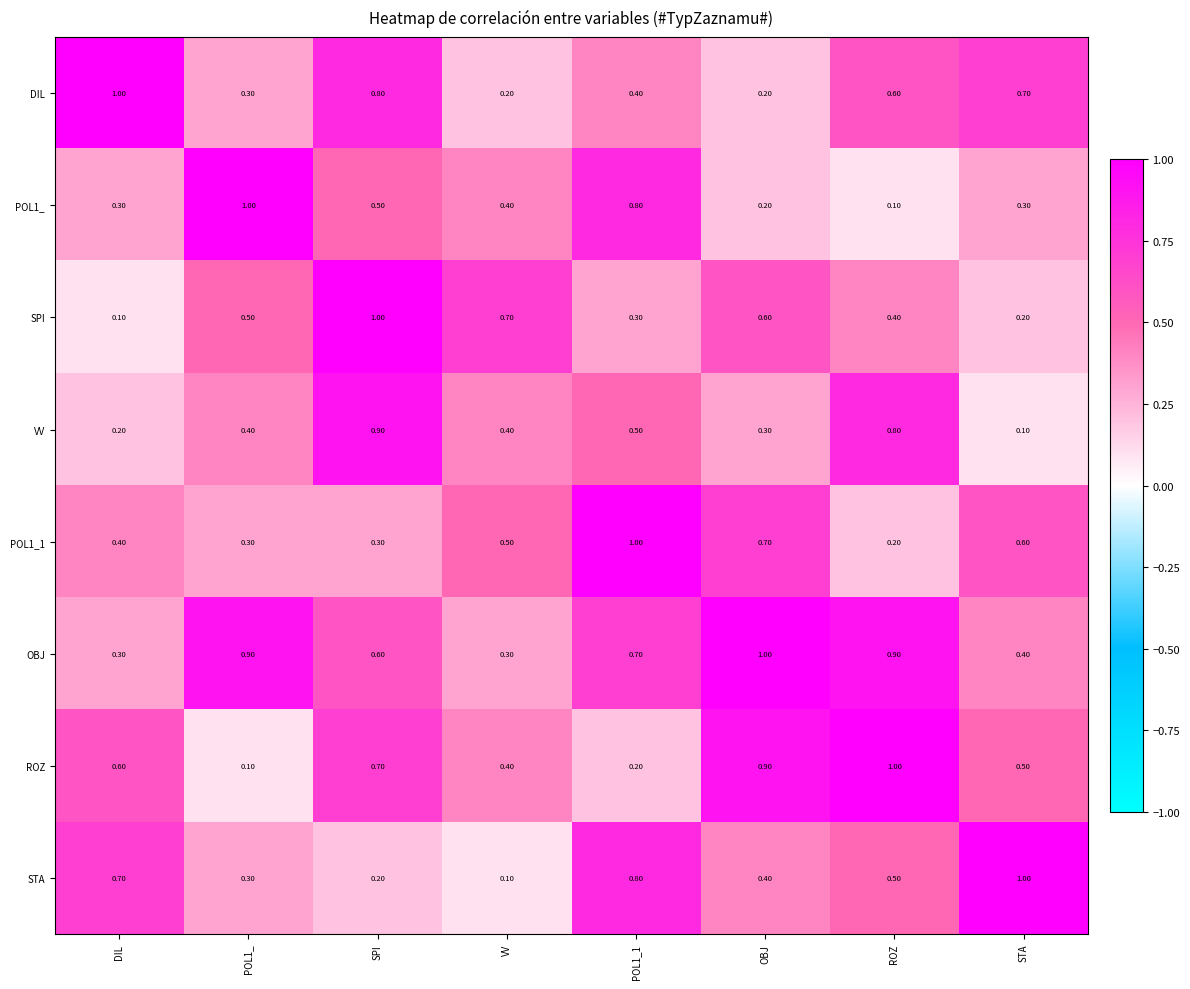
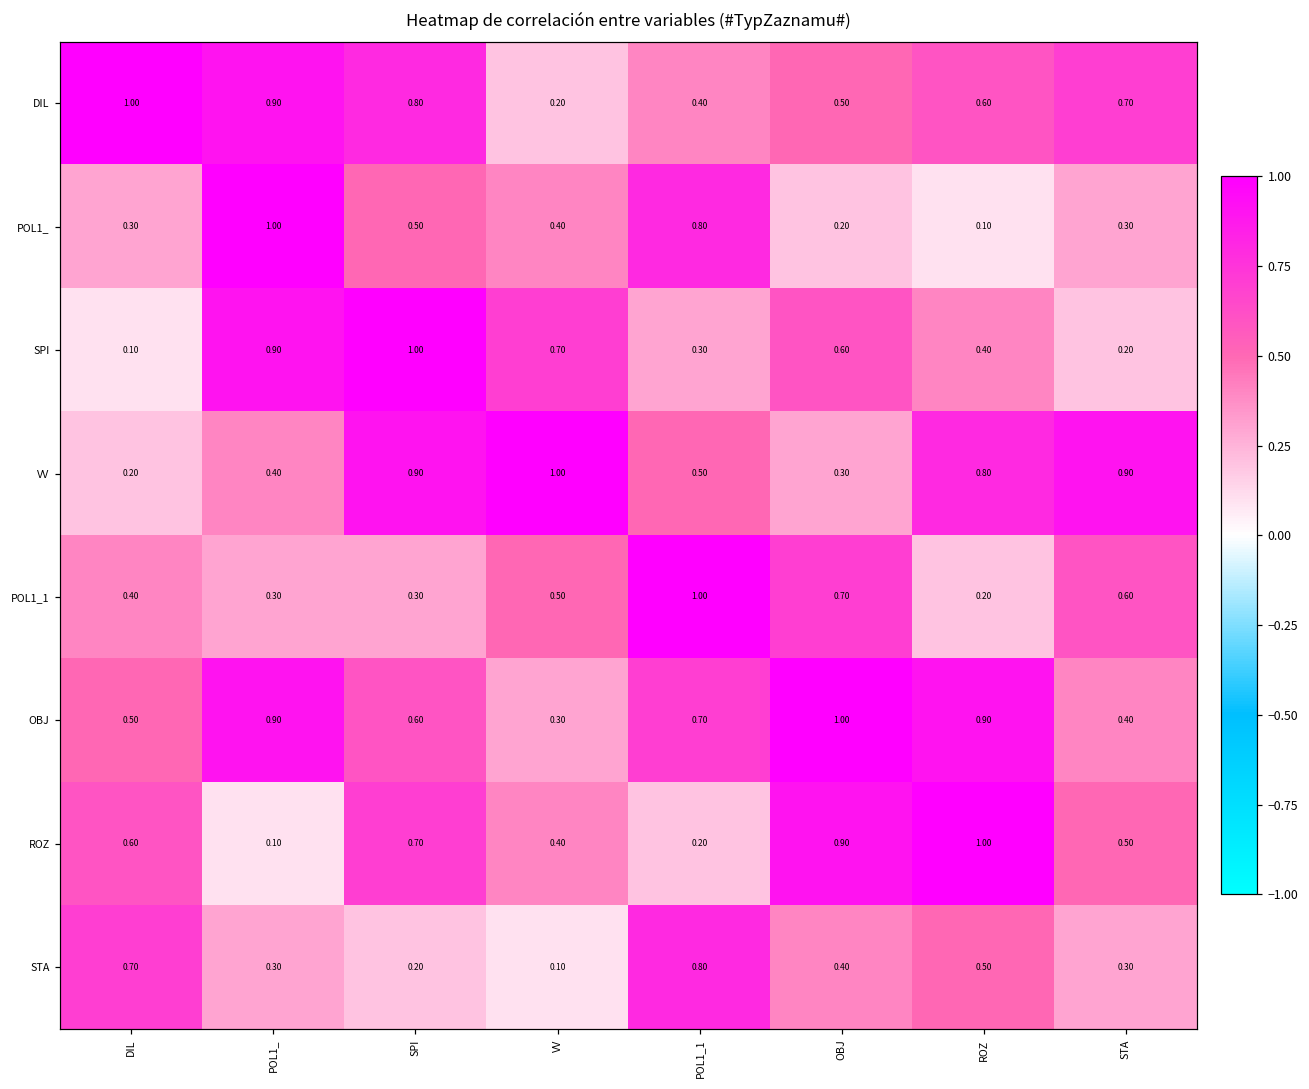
DIL, POL1_: 0.30 -> 0.90
DIL, OBJ: 0.20 -> 0.50
SPI, POL1_: 0.50 -> 0.90
VV, VV: 0.40 -> 1.00
VV, STA: 0.10 -> 0.90
OBJ, DIL: 0.30 -> 0.50
STA, STA: 1.00 -> 0.30
